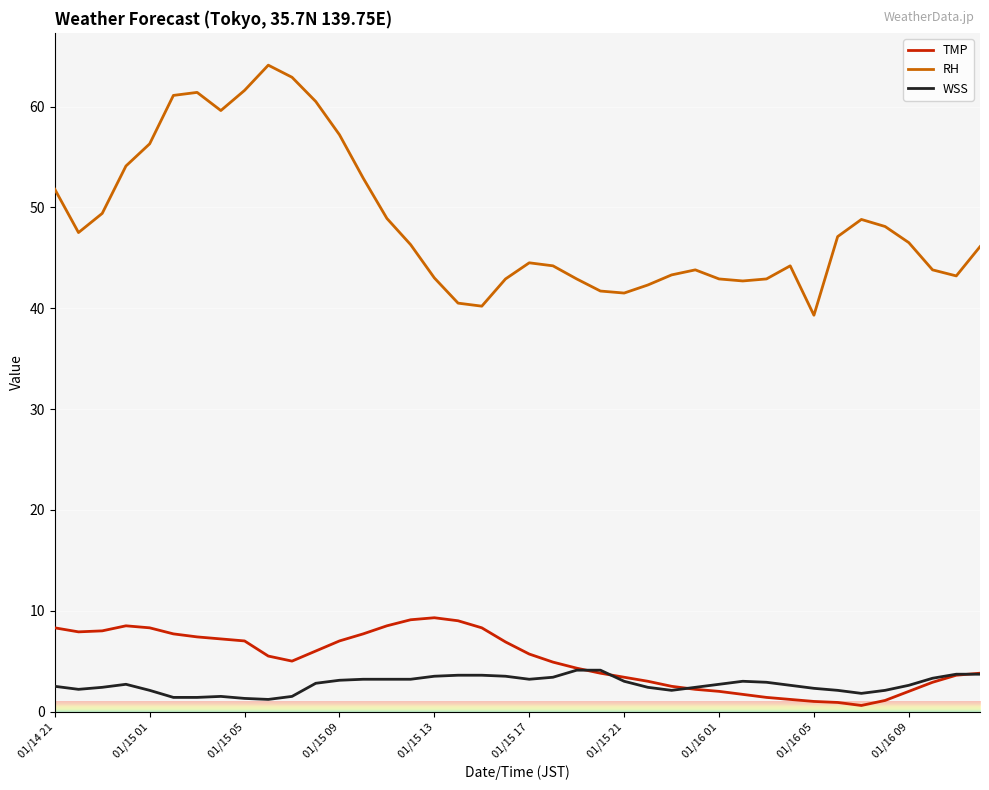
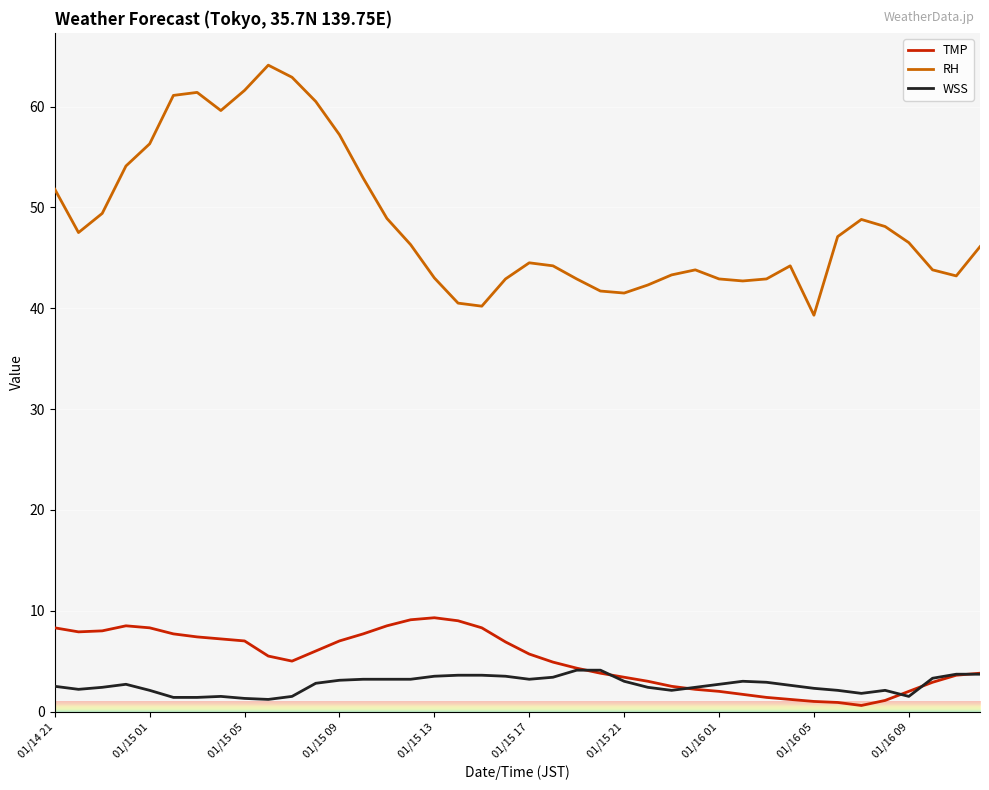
WSS, 01/16 09: 2.6 -> 1.5
